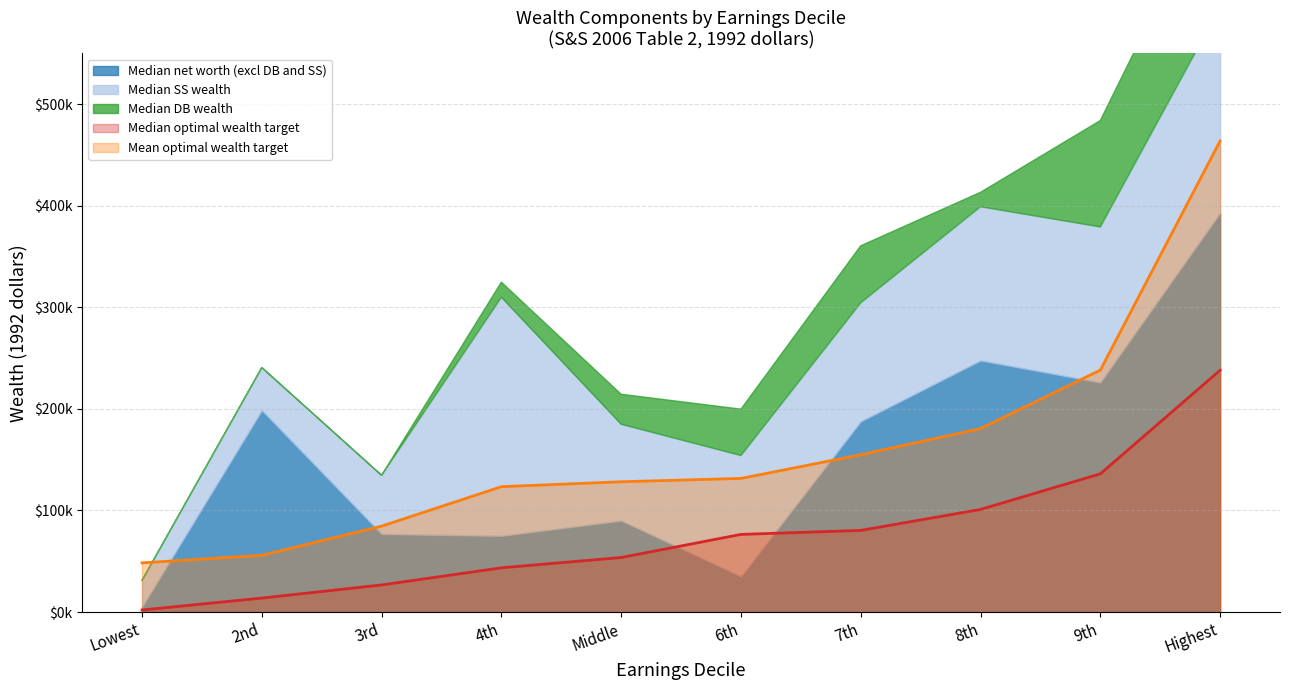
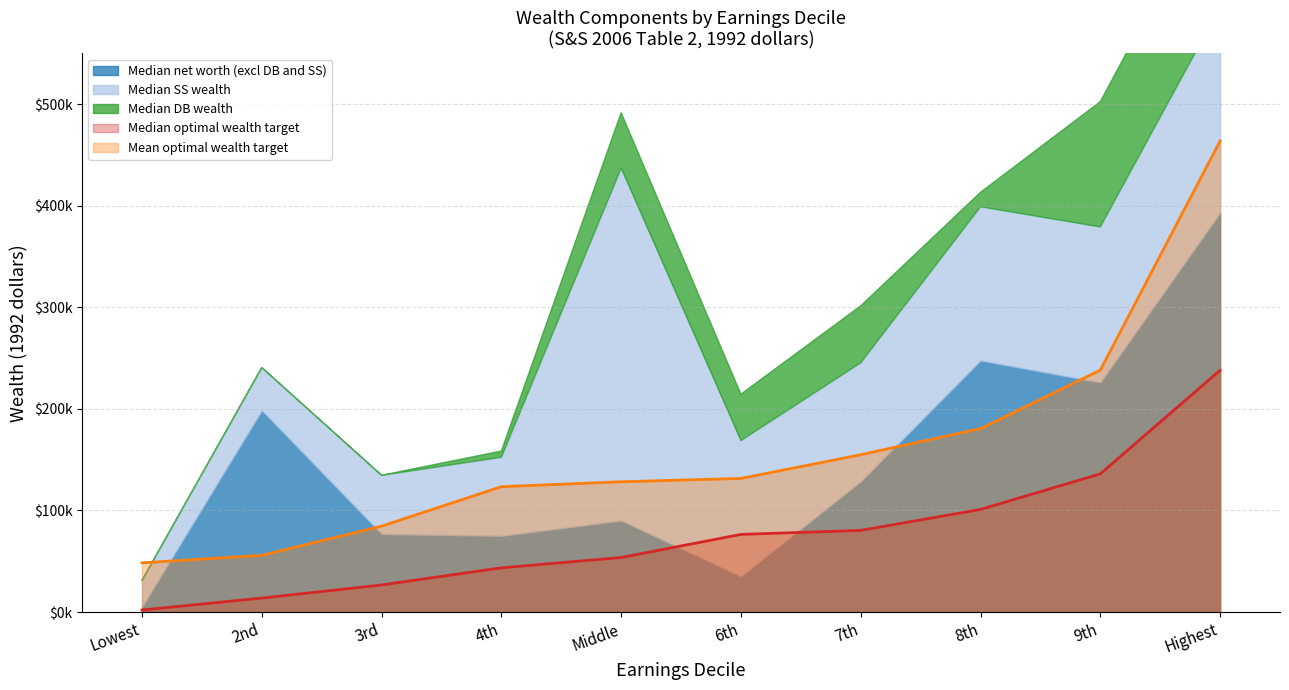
Median SS wealth, 4th: $235000 -> $77000
Median DB wealth, 4th: $15000 -> $6000
Median SS wealth, Middle: $95000 -> $347000
Median DB wealth, Middle: $29000 -> $54000
Median SS wealth, 6th: $119000 -> $134000
Median net worth (excl DB and SS), 7th: $188000 -> $129000
Median DB wealth, 9th: $105000 -> $123000
